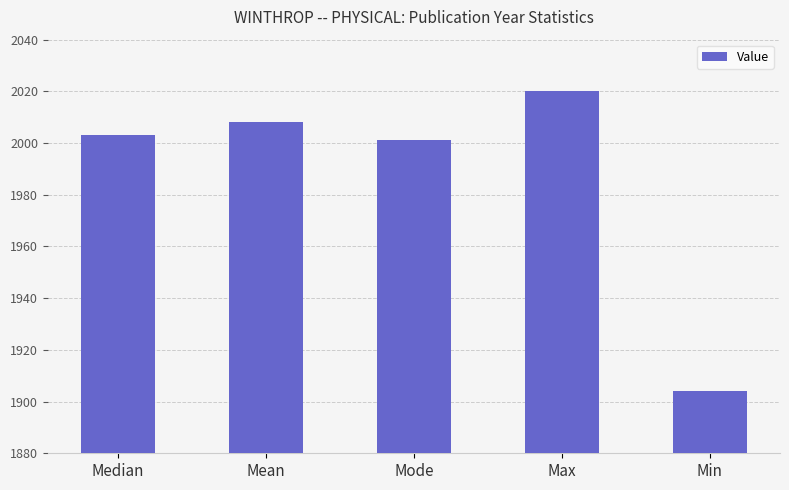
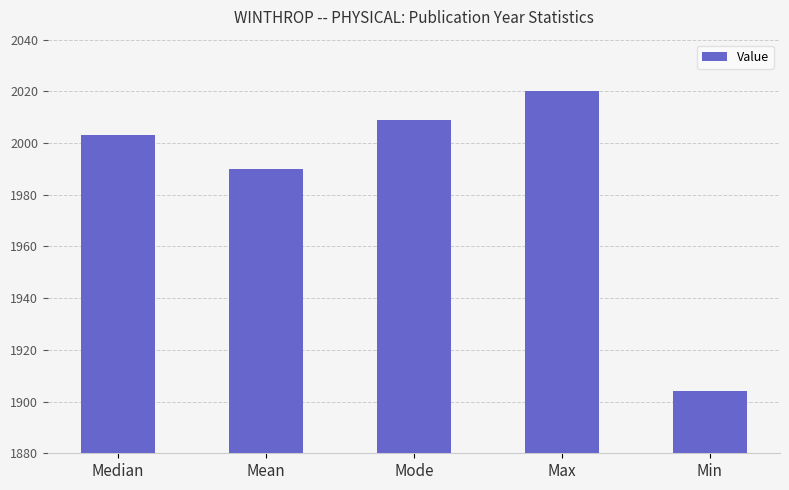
Mean: 2008 -> 1990
Mode: 2001 -> 2009
